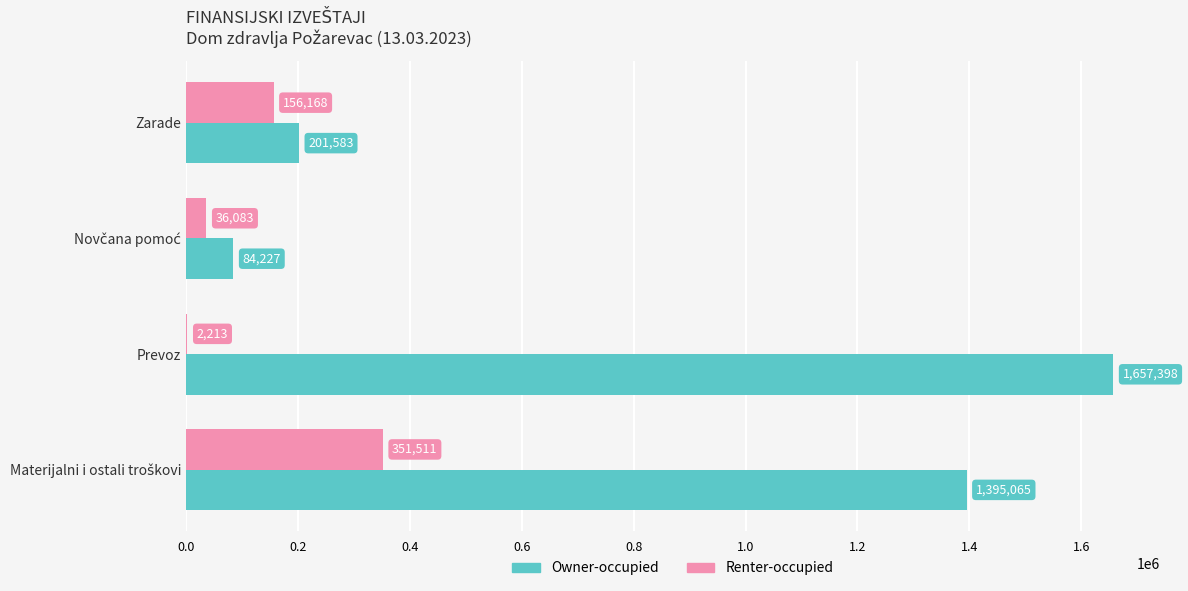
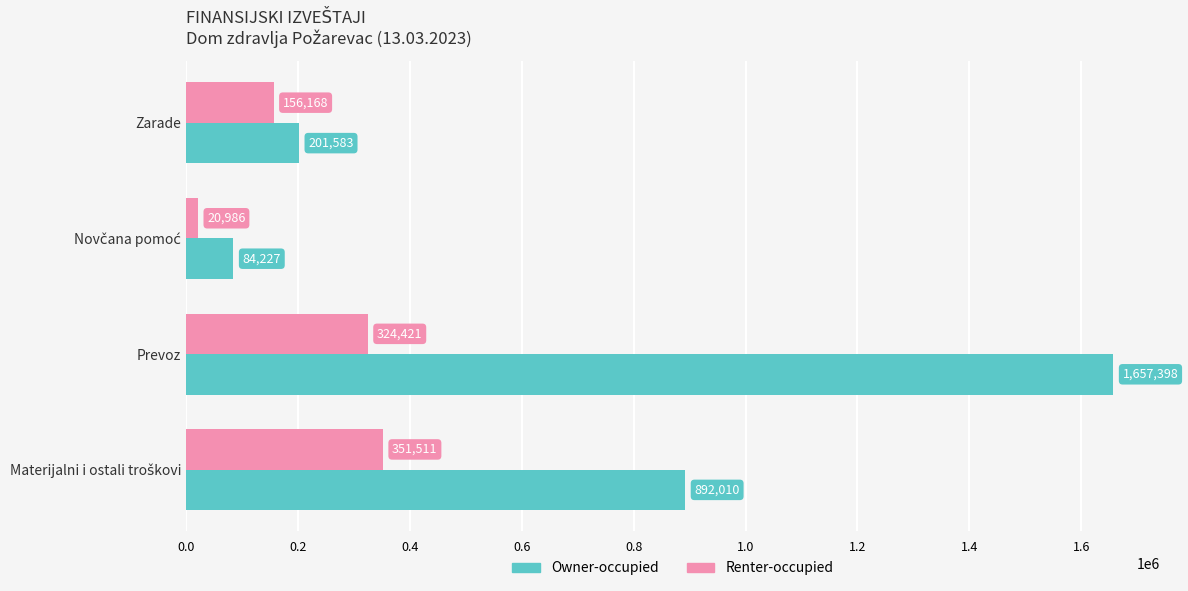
Renter-occupied, Novčana pomoć: 36,083 -> 20,986
Renter-occupied, Prevoz: 2,213 -> 324,421
Owner-occupied, Materijalni i ostali troškovi: 1,395,065 -> 892,010
